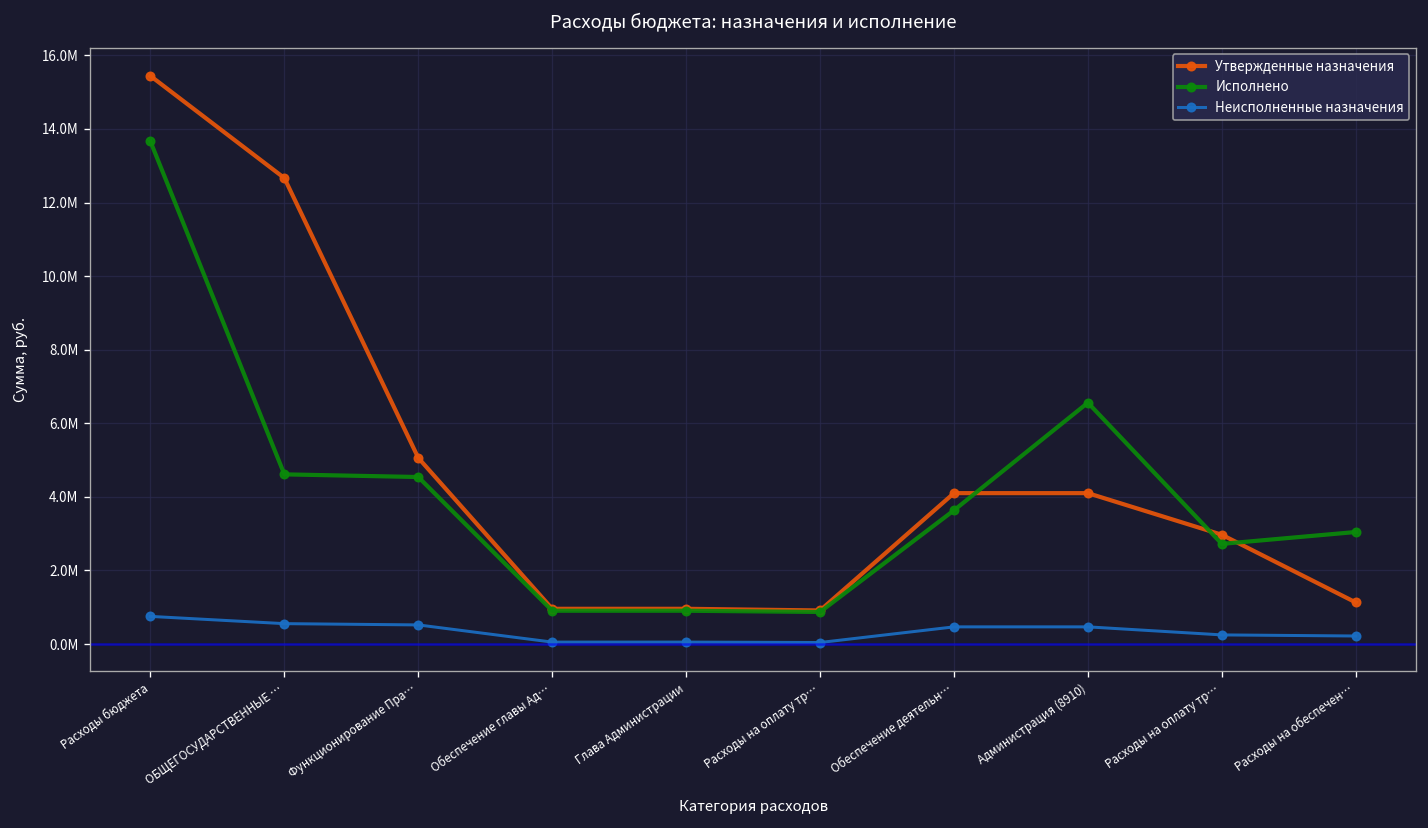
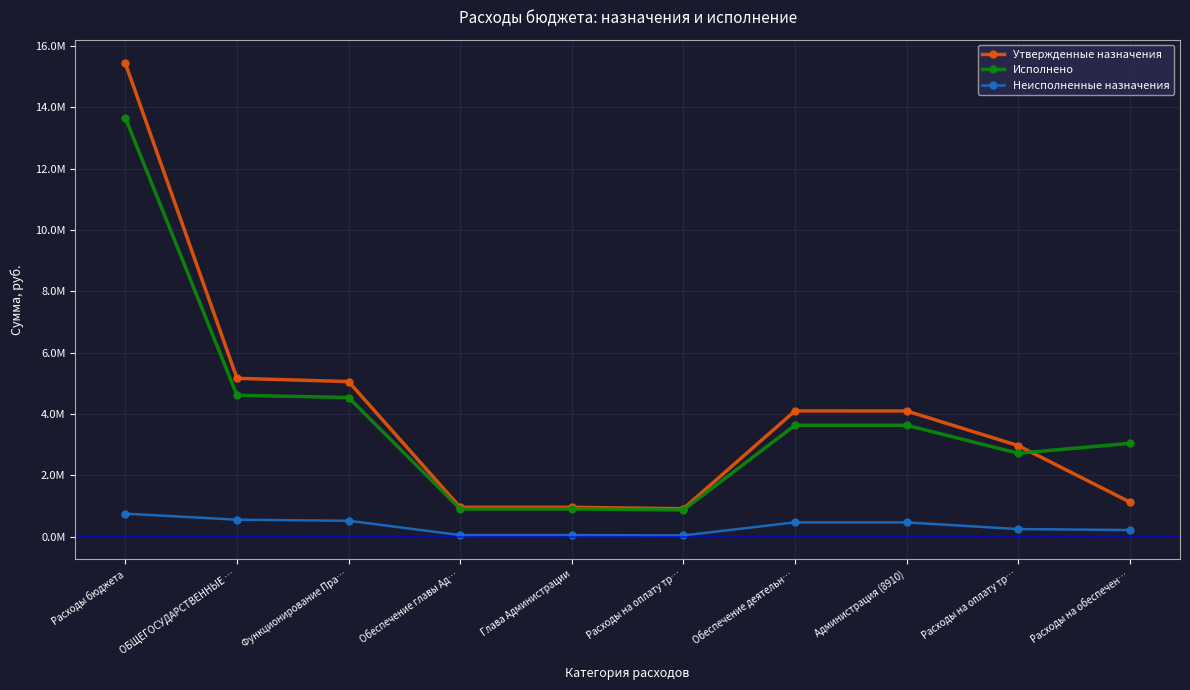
Утвержденные назначения, ОБЩЕГОСУДАРСТВЕННЫЕ …: 12700000 -> 5200000
Исполнено, Администрация (8910): 6600000 -> 3600000
